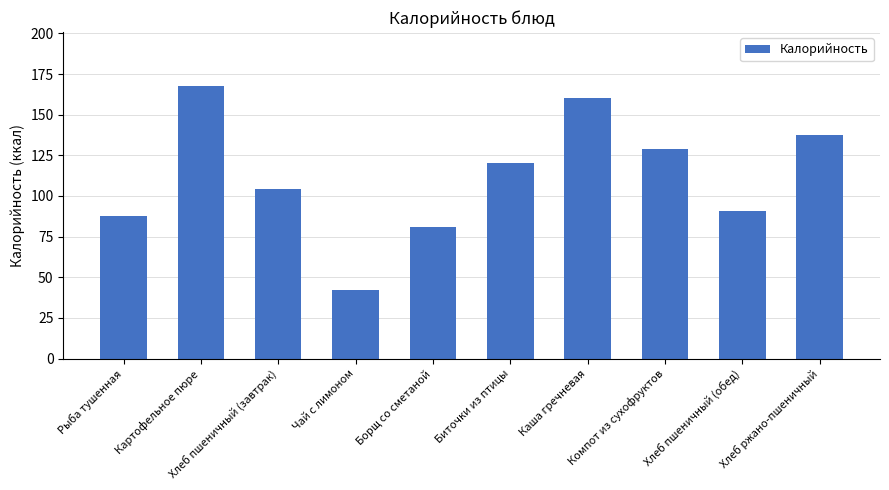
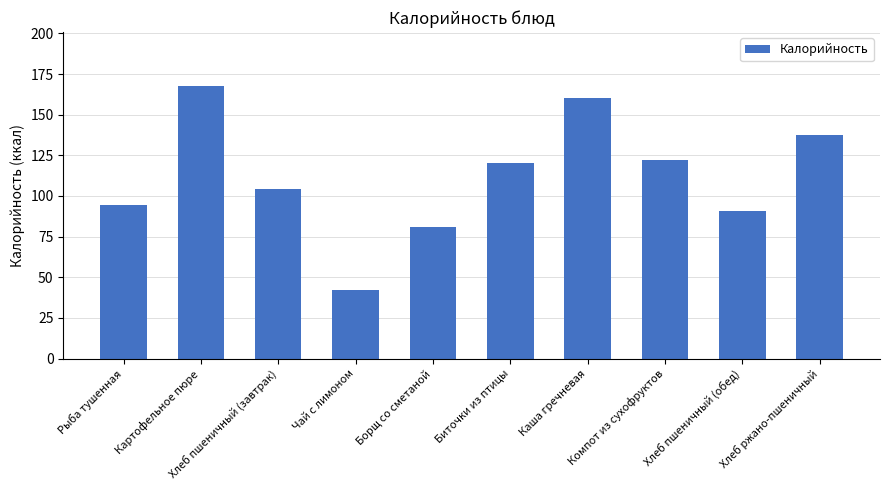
Рыба тушенная: 88 -> 94
Компот из сухофруктов: 129 -> 122
